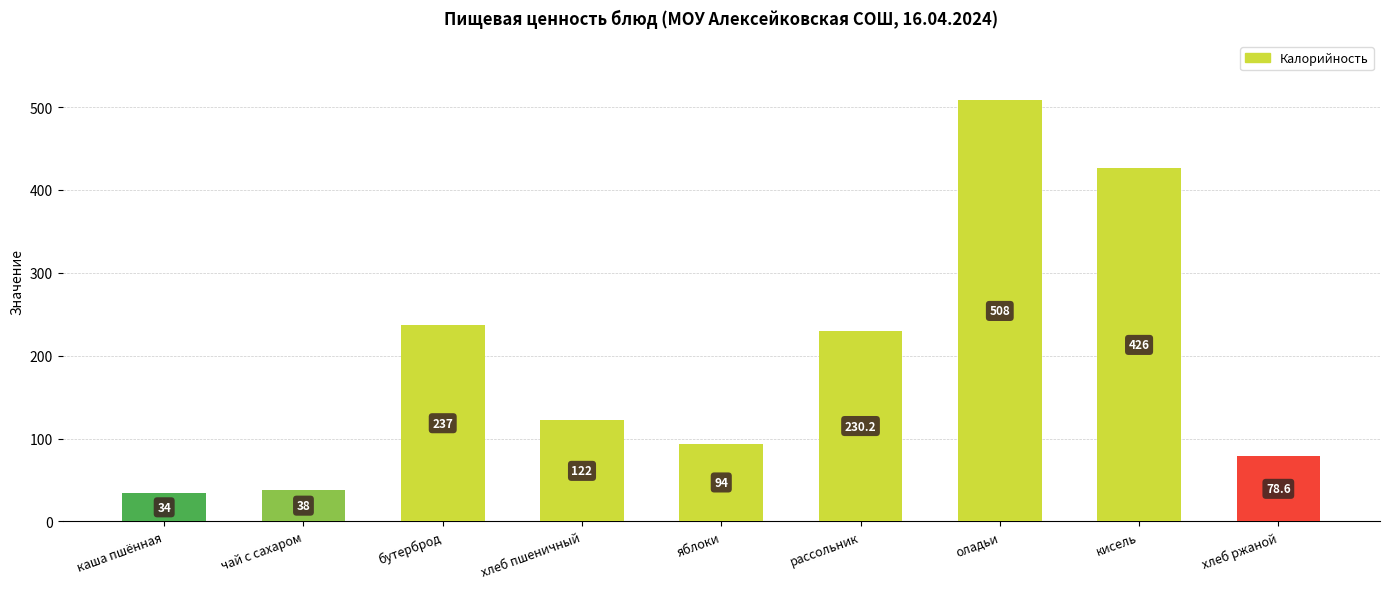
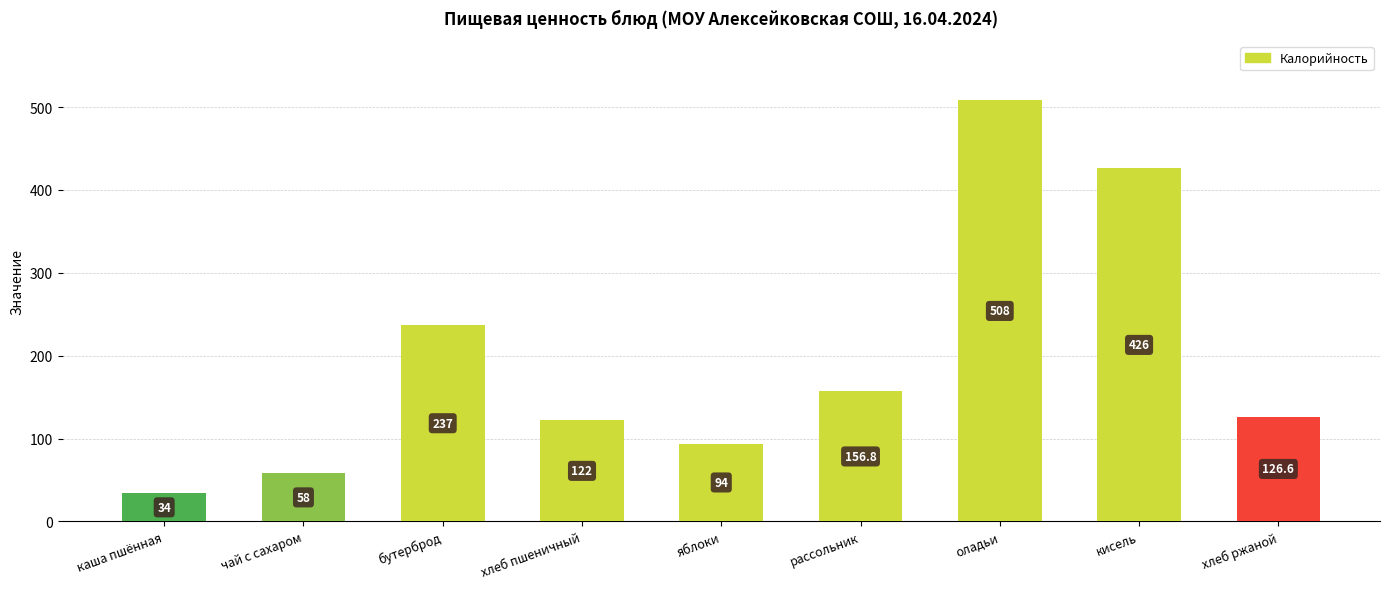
чай с сахаром: 38 -> 58
рассольник: 230.2 -> 156.8
хлеб ржаной: 78.6 -> 126.6
